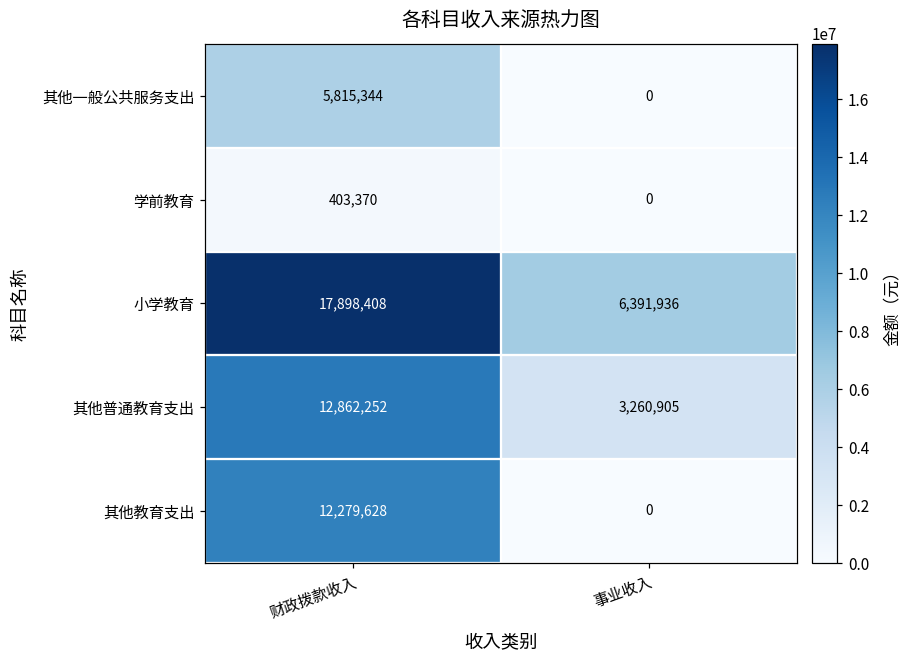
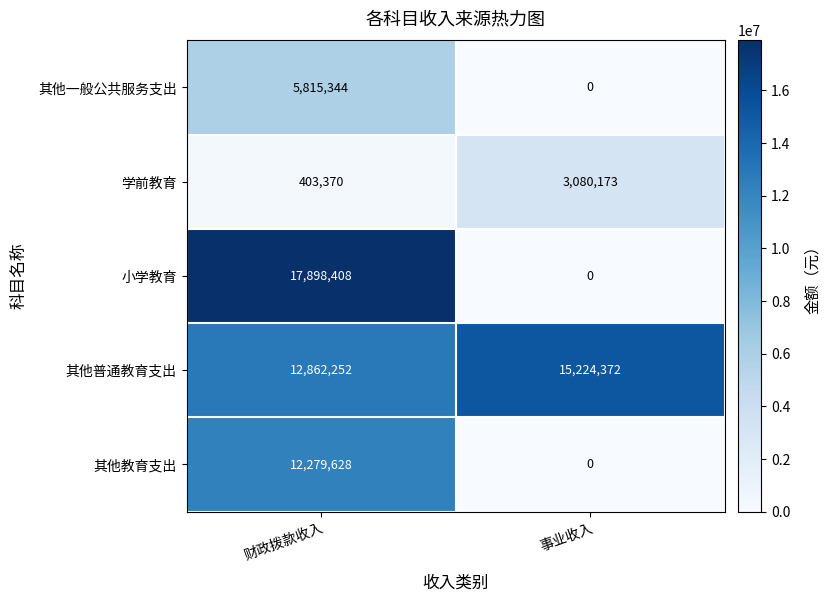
学前教育, 事业收入: 0 -> 3,080,173
小学教育, 事业收入: 6,391,936 -> 0
其他普通教育支出, 事业收入: 3,260,905 -> 15,224,372
